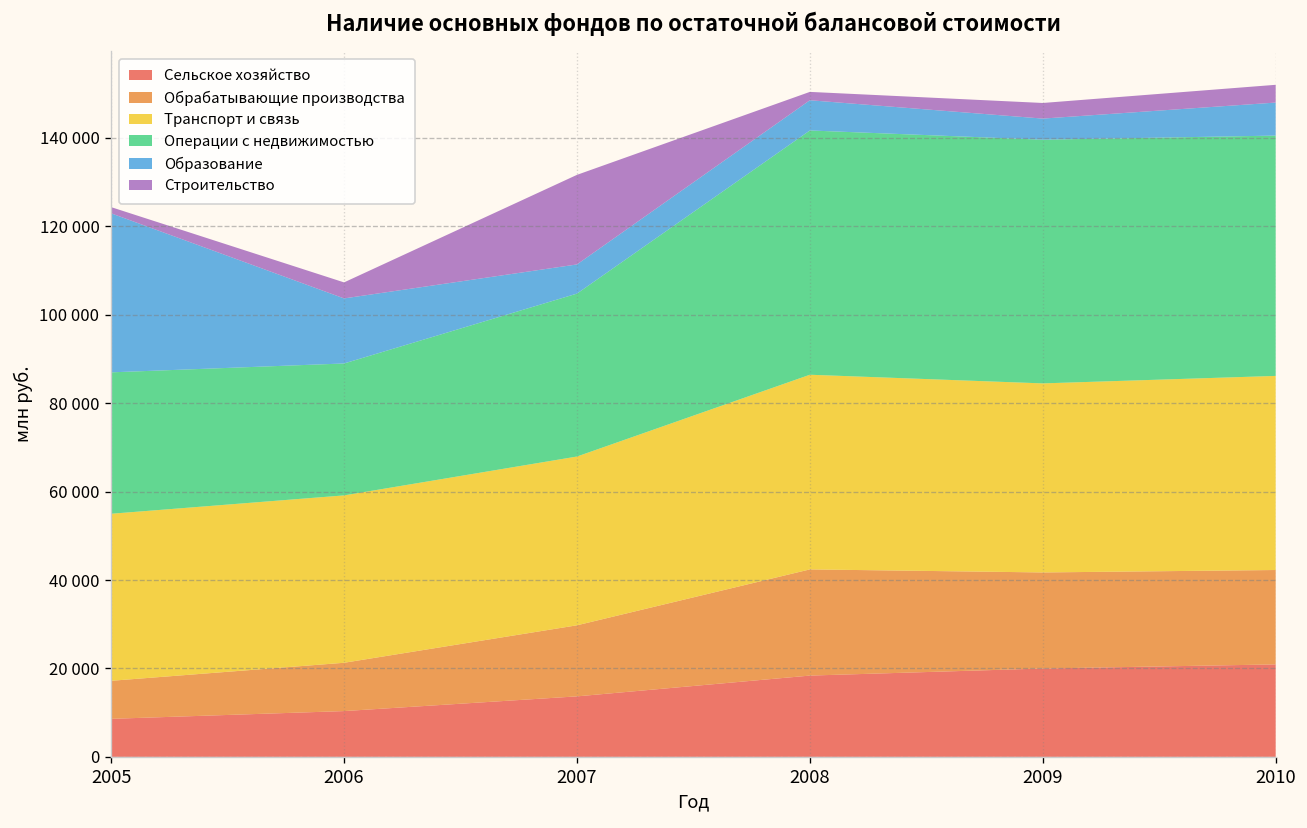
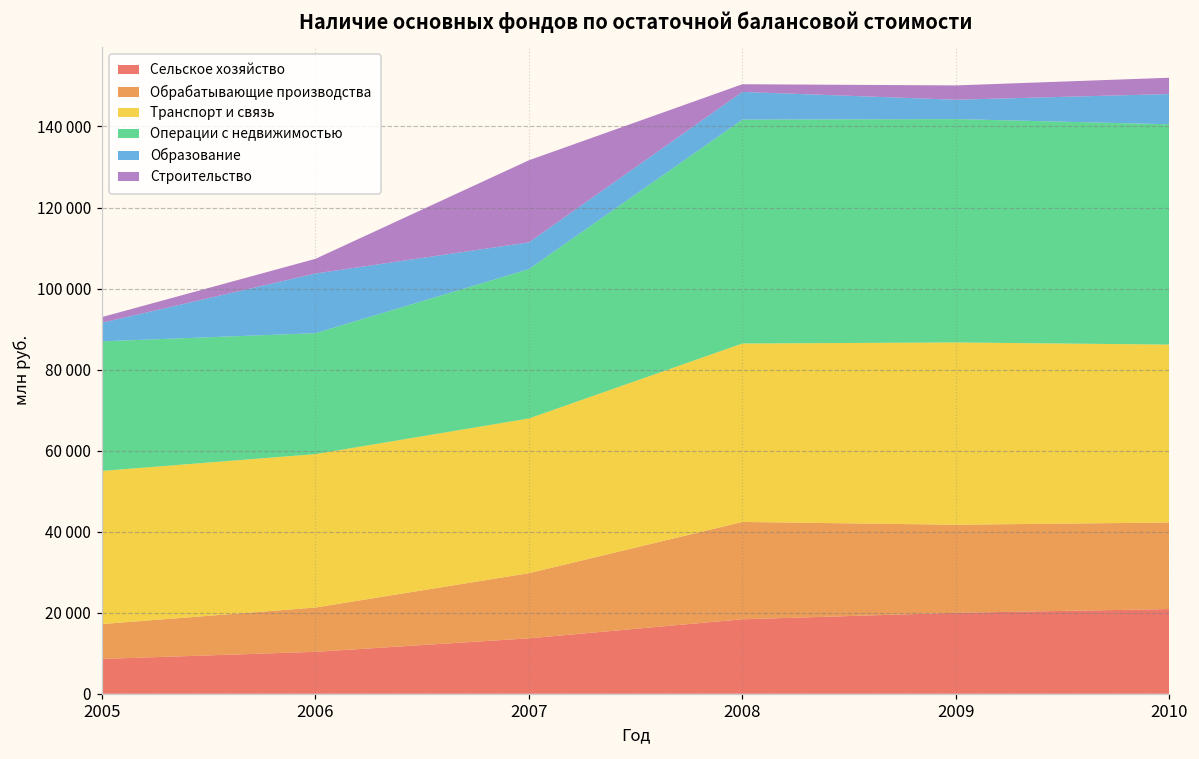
Образование, 2005: 36000 -> 5000
Транспорт и связь, 2009: 43000 -> 45000
